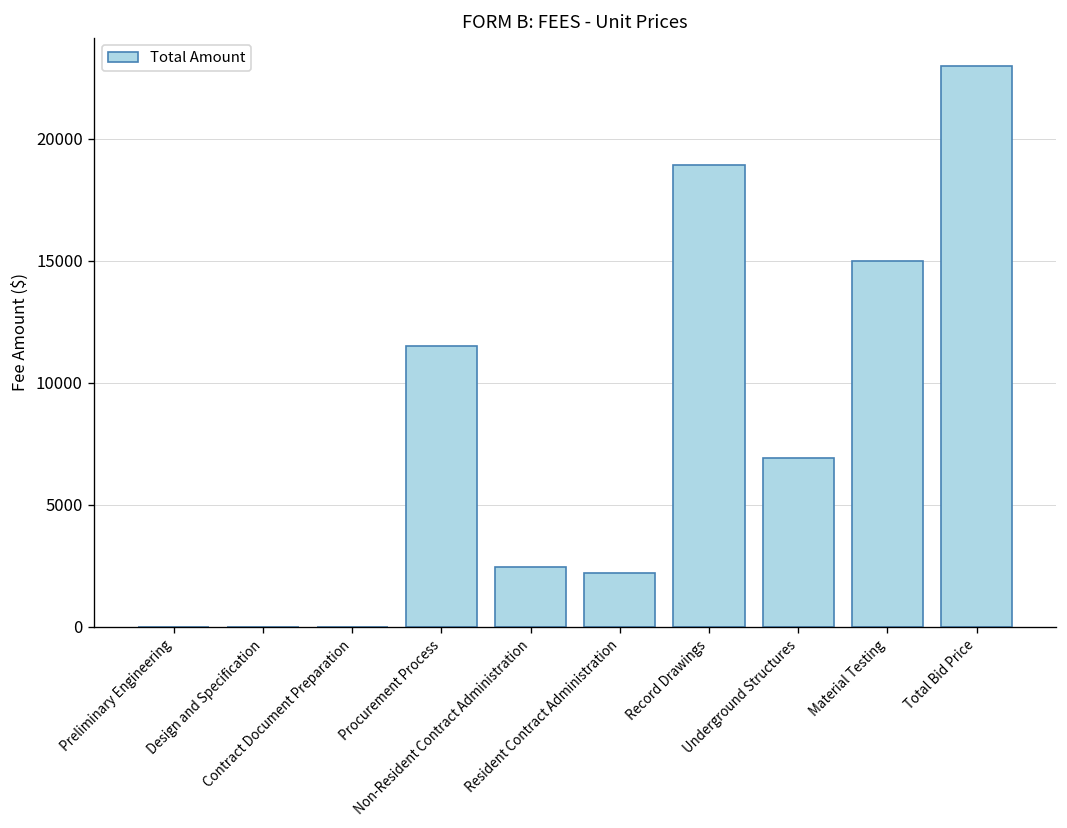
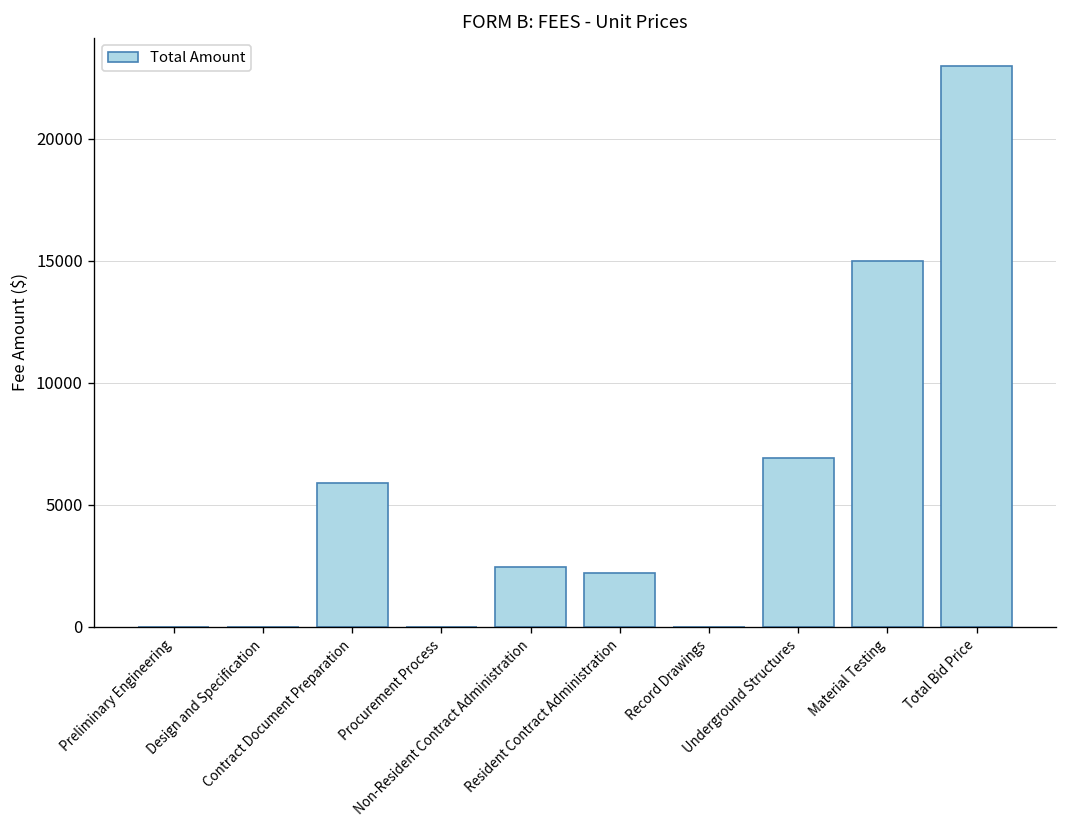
Contract Document Preparation: 0 -> 5900
Procurement Process: 11500 -> 0
Record Drawings: 18900 -> 0
